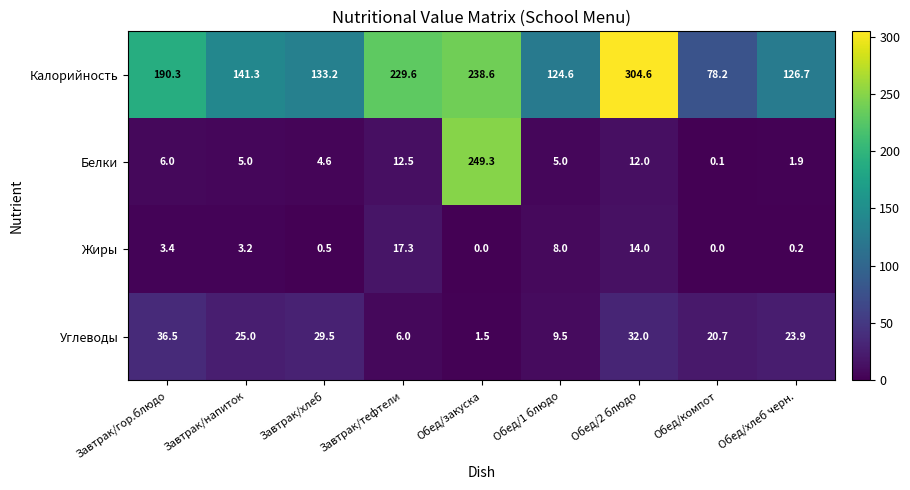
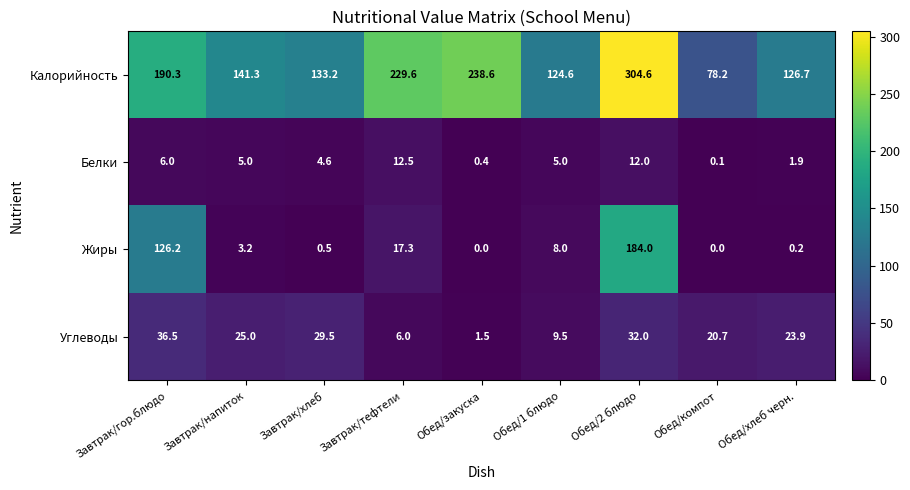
Белки, Обед/закуска: 249.3 -> 0.4
Жиры, Завтрак/гор.блюдо: 3.4 -> 126.2
Жиры, Обед/2 блюдо: 14.0 -> 184.0
